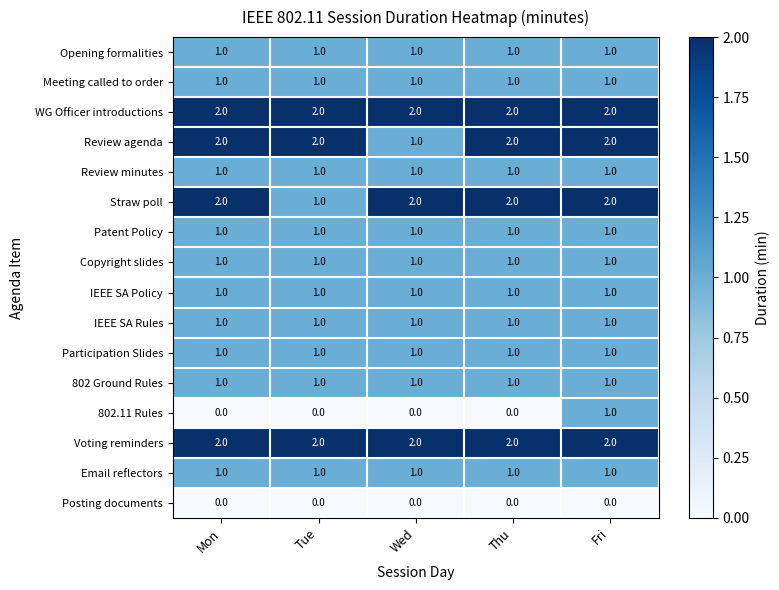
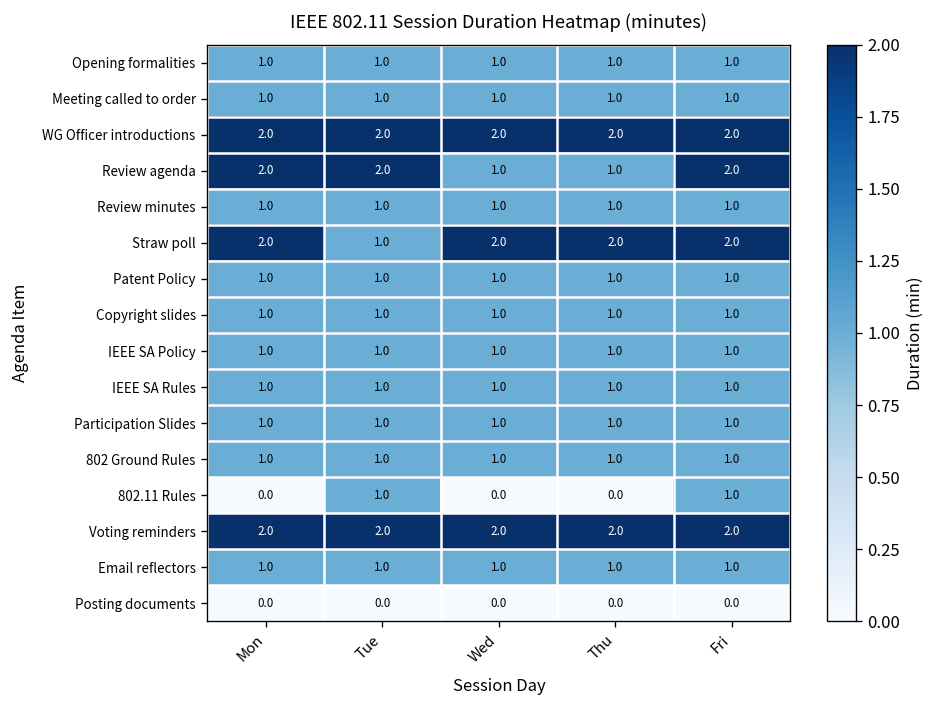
Review agenda, Thu: 2.0 -> 1.0
802.11 Rules, Tue: 0.0 -> 1.0
